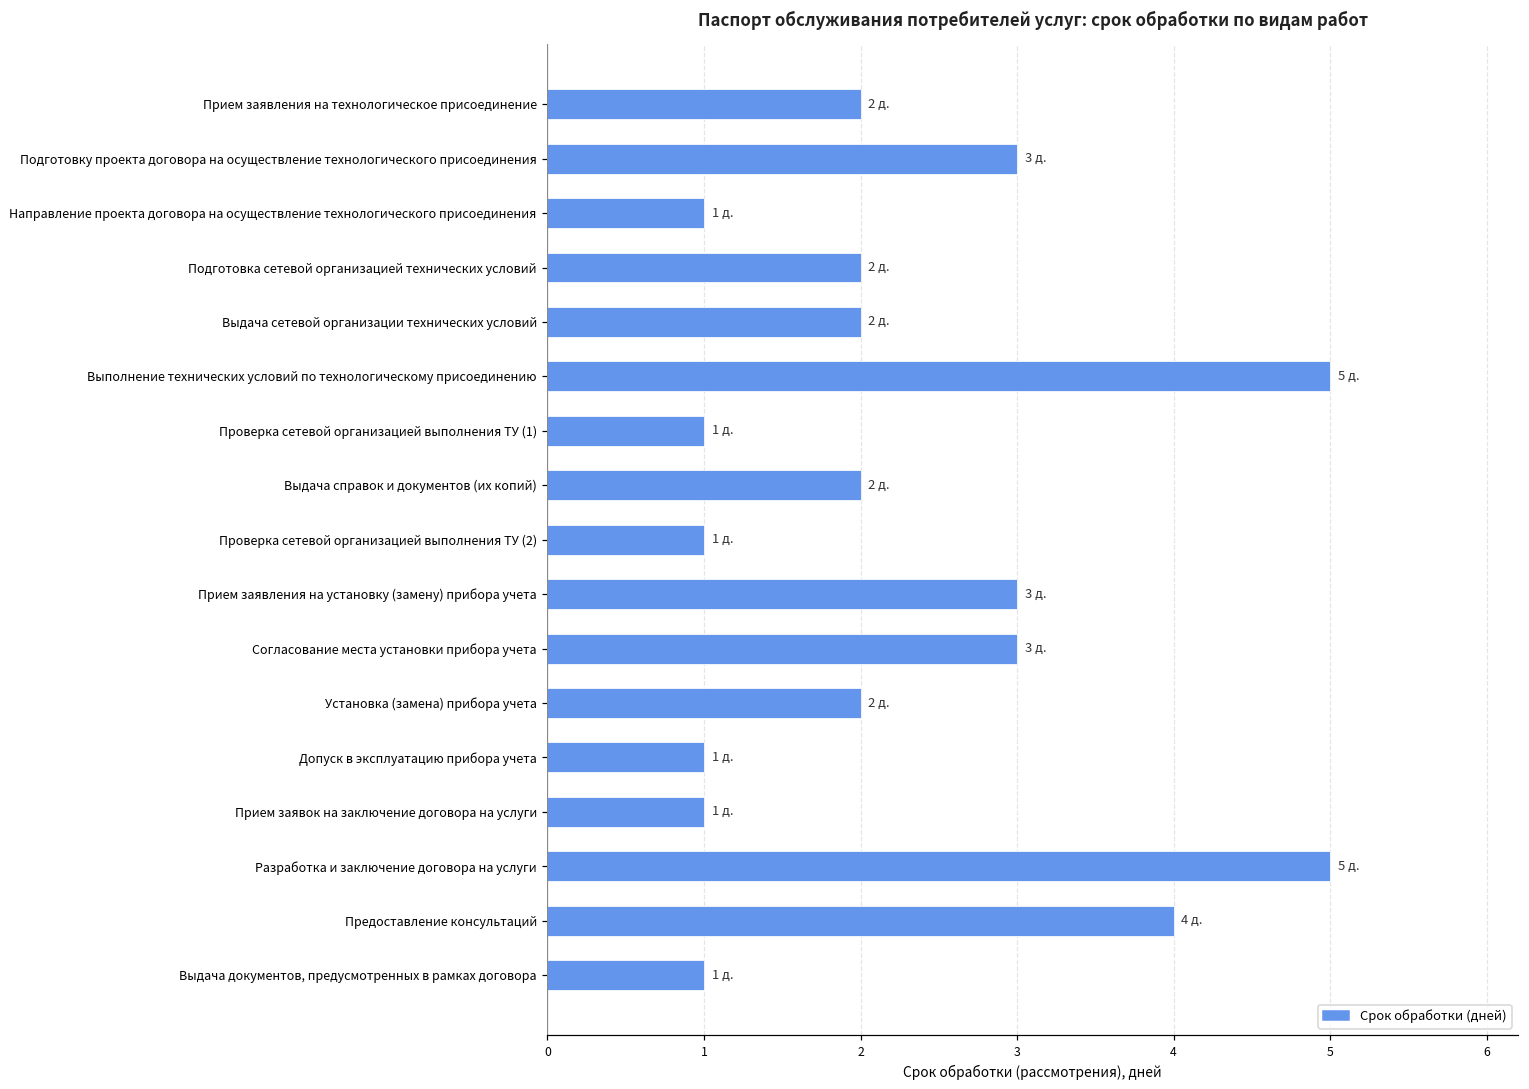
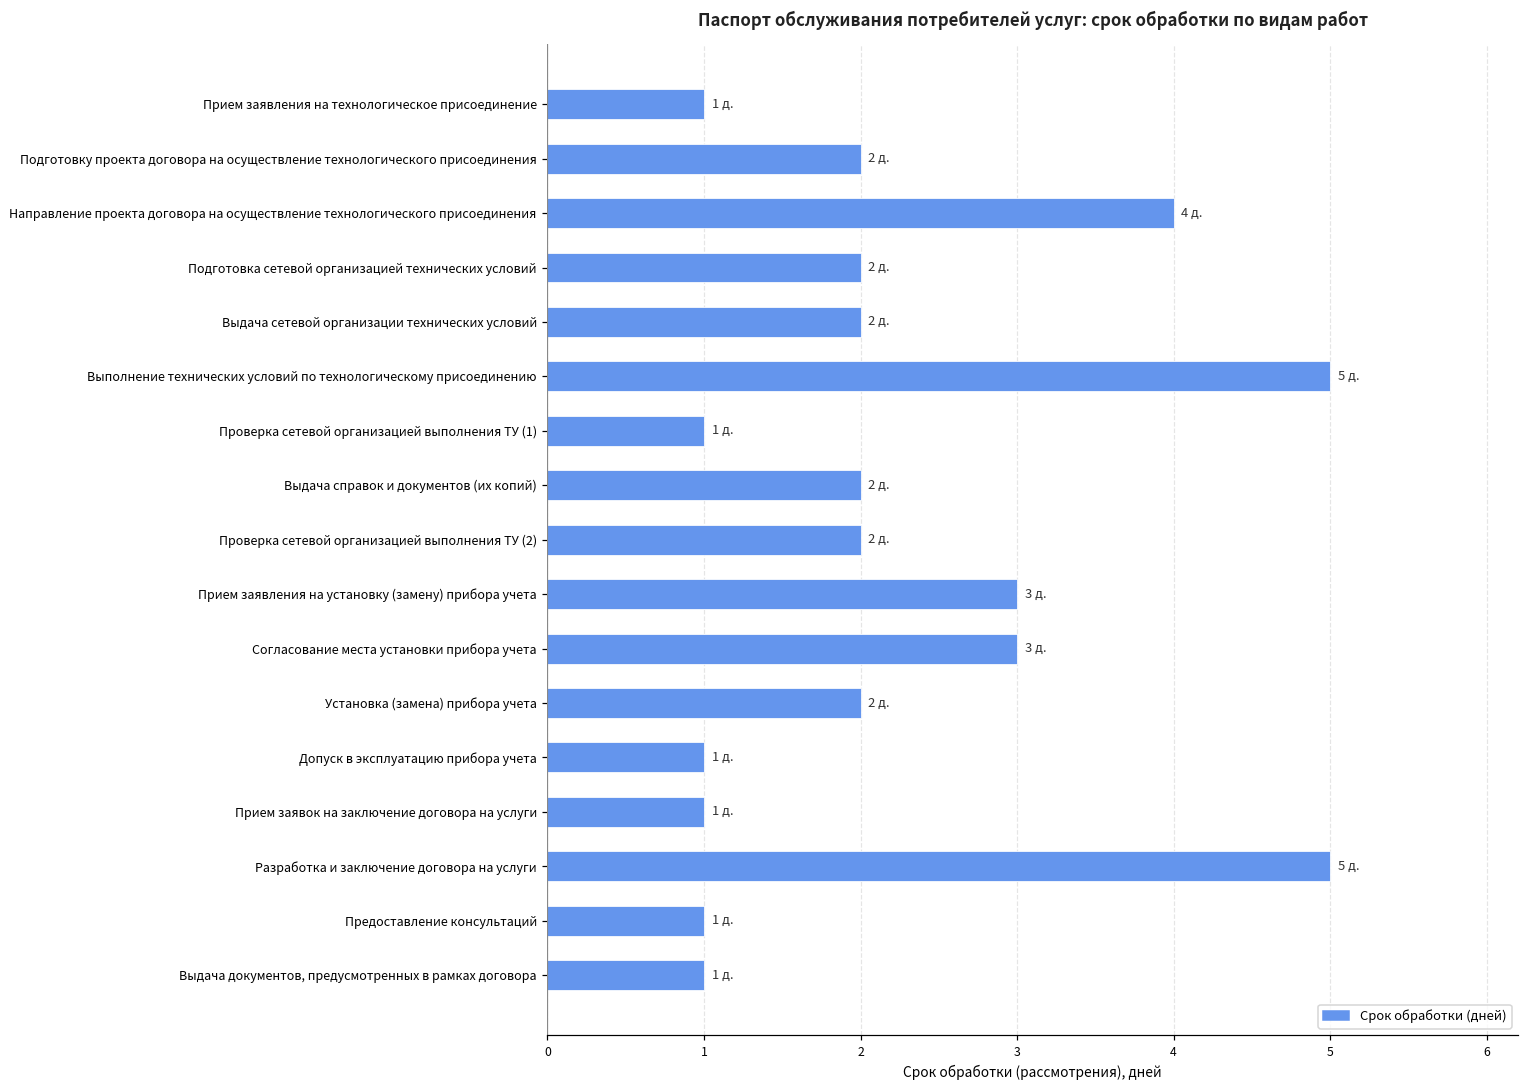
Прием заявления на технологическое присоединение: 2 -> 1
Подготовку проекта договора на осуществление технологического присоединения: 3 -> 2
Направление проекта договора на осуществление технологического присоединения: 1 -> 4
Проверка сетевой организацией выполнения ТУ (2): 1 -> 2
Предоставление консультаций: 4 -> 1
